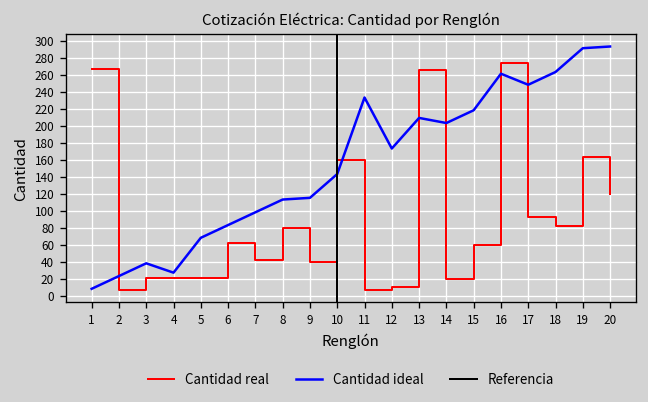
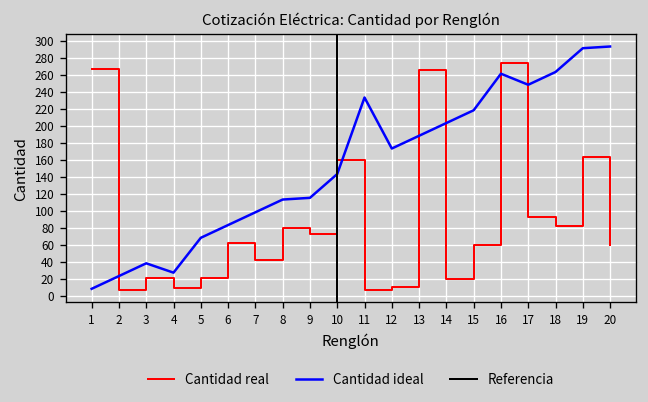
Cantidad real, 4: 20 -> 10
Cantidad real, 9: 40 -> 70
Cantidad ideal, 13: 210 -> 190
Cantidad real, 20: 120 -> 60
